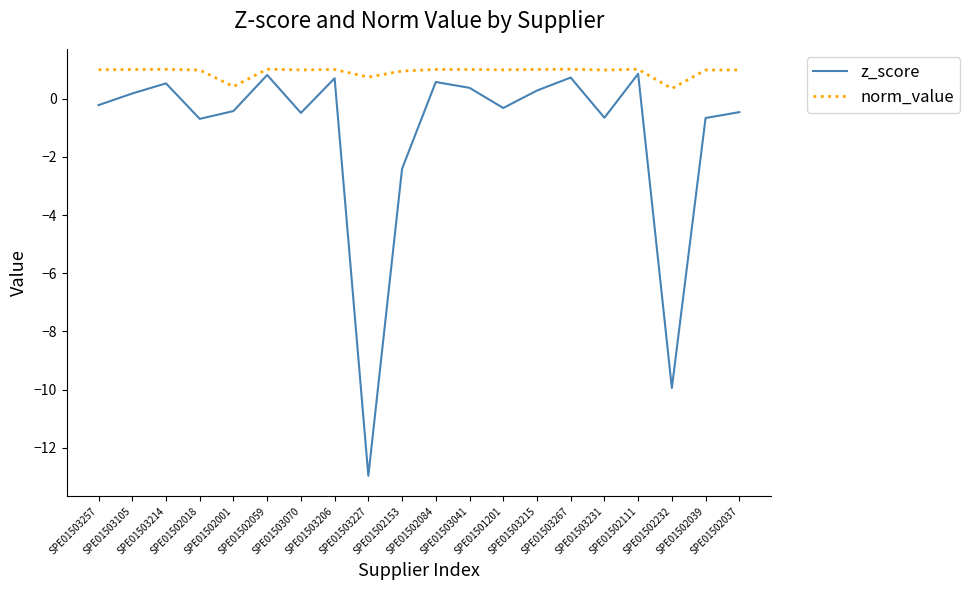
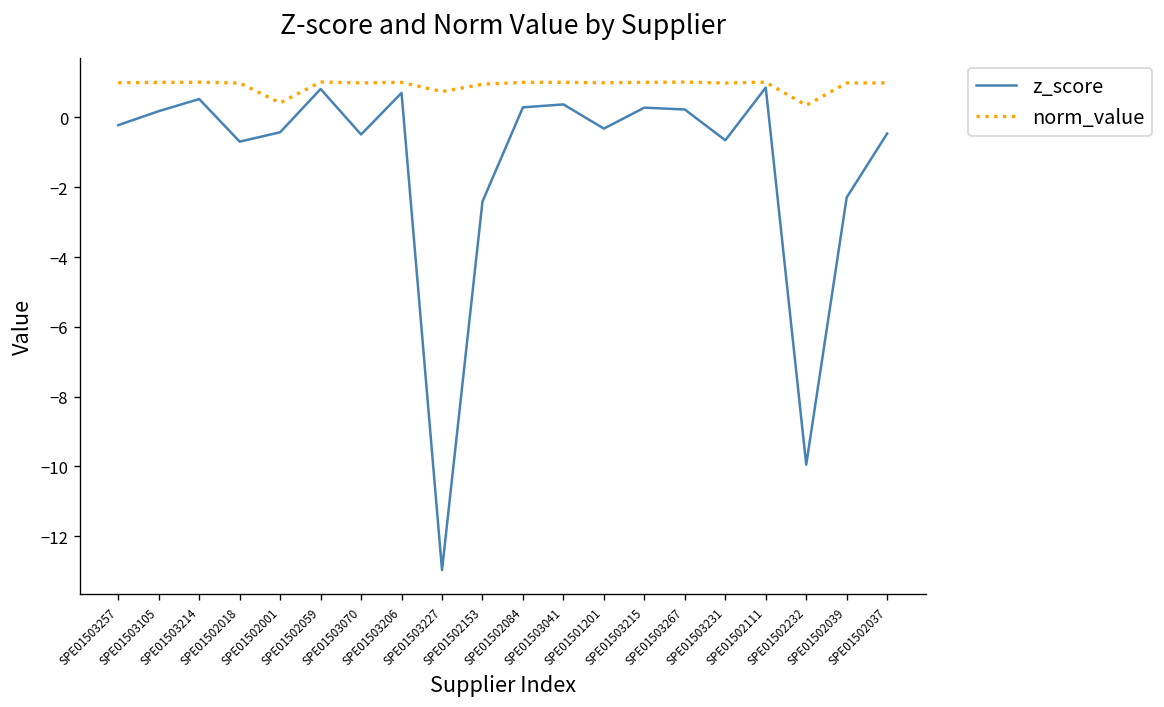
z_score, SPE01502084: 0.6 -> 0.3
z_score, SPE01503267: 0.7 -> 0.2
z_score, SPE01502039: -0.7 -> -2.3
